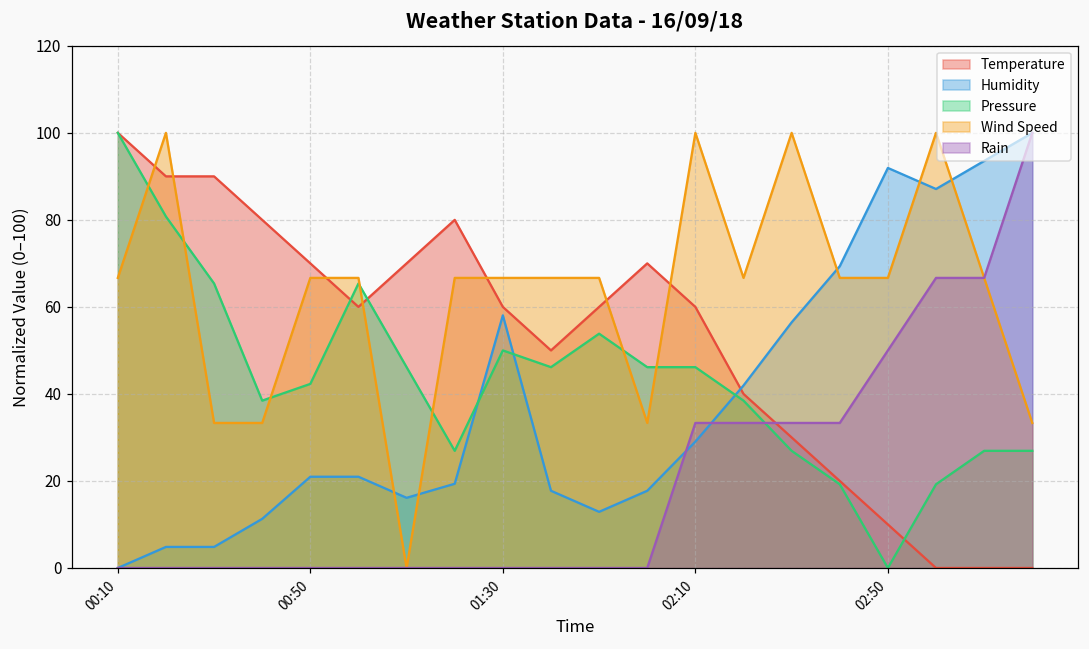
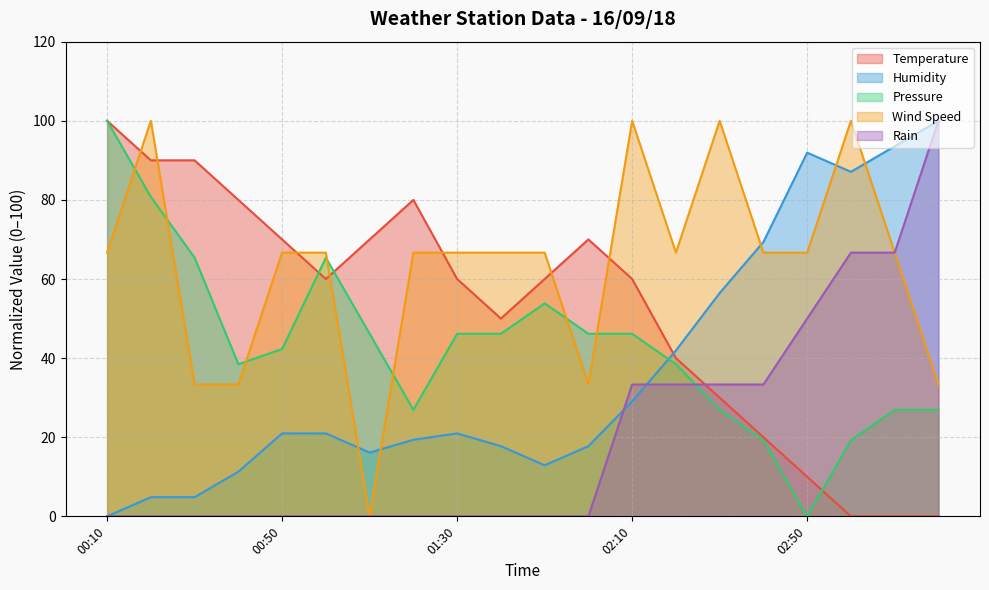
Humidity, 01:30: 58 -> 21
Pressure, 01:30: 50 -> 46
